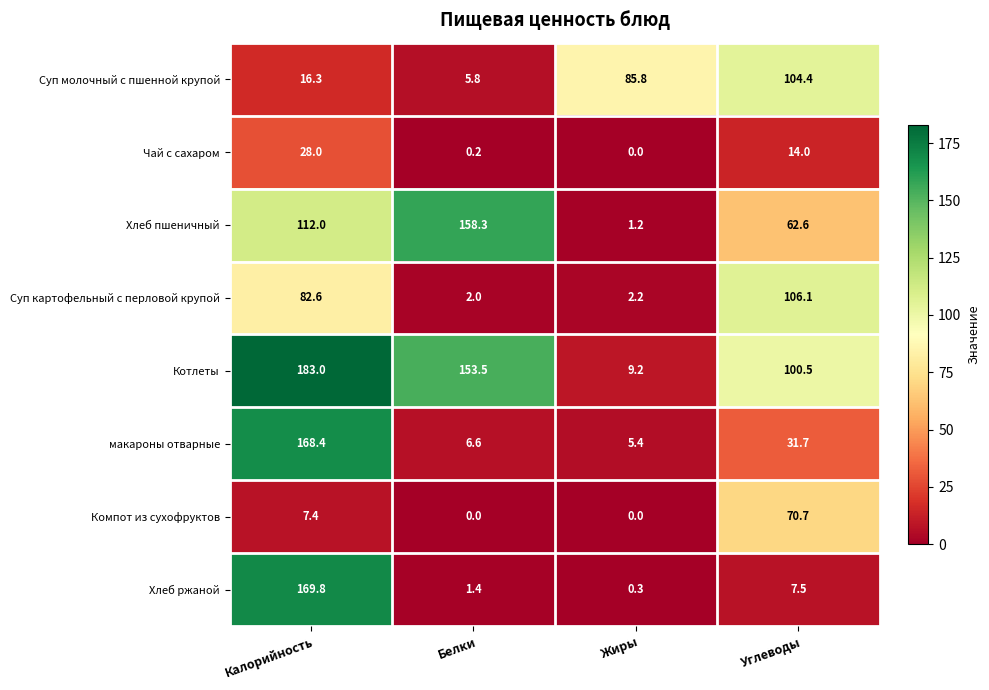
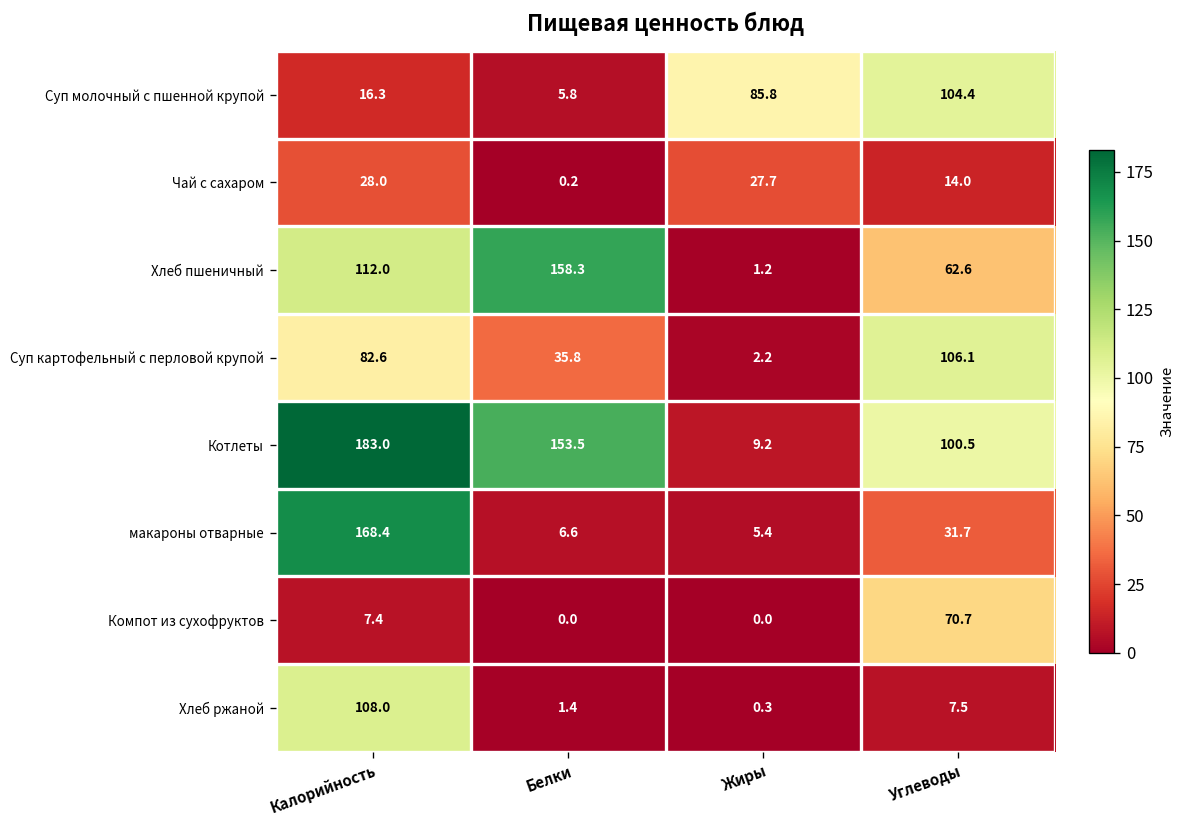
Чай с сахаром, Жиры: 0.0 -> 27.7
Суп картофельный с перловой крупой, Белки: 2.0 -> 35.8
Хлеб ржаной, Калорийность: 169.8 -> 108.0
